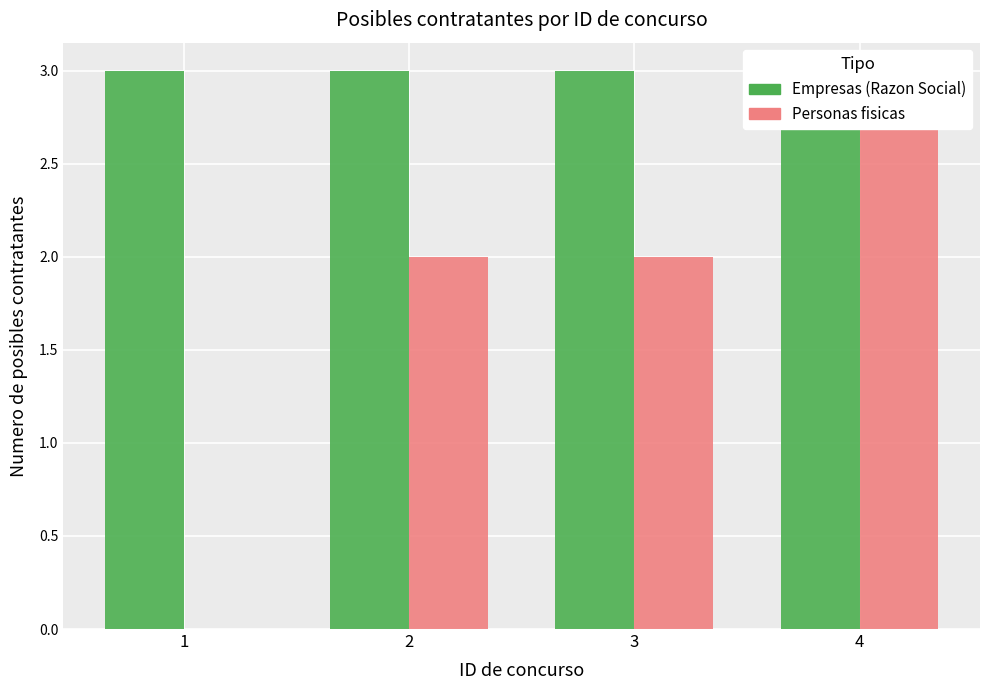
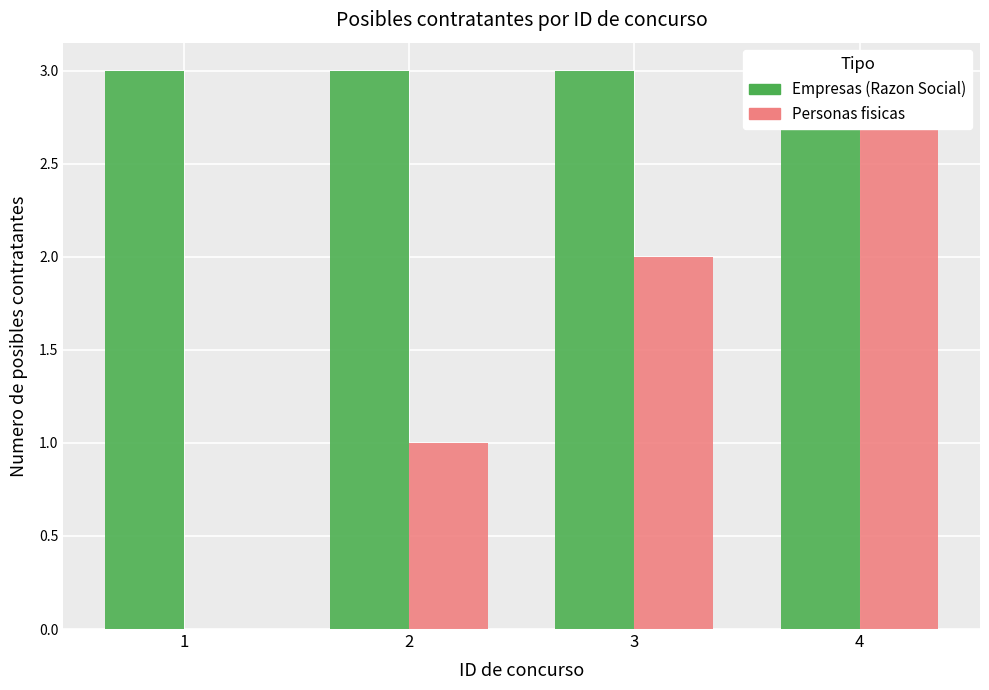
Personas fisicas, 2: 2 -> 1
